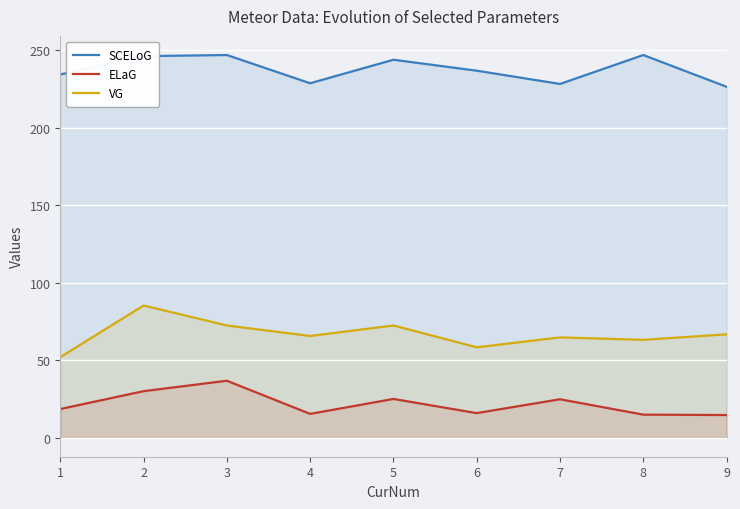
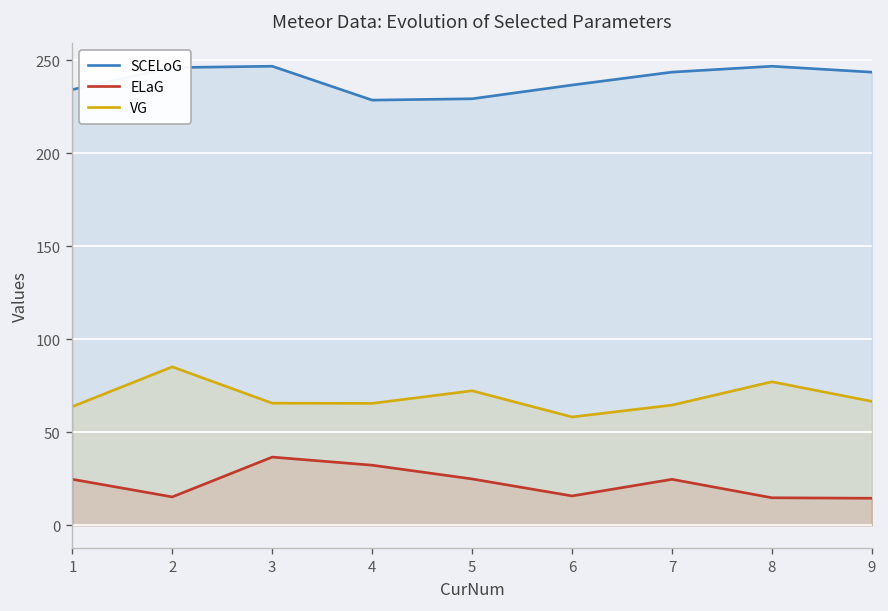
ELaG, 1: 18 -> 25
VG, 1: 52 -> 64
ELaG, 2: 30 -> 15
VG, 3: 72 -> 66
ELaG, 4: 15 -> 32
SCELoG, 5: 244 -> 229
SCELoG, 7: 228 -> 244
VG, 8: 63 -> 77
SCELoG, 9: 226 -> 244
